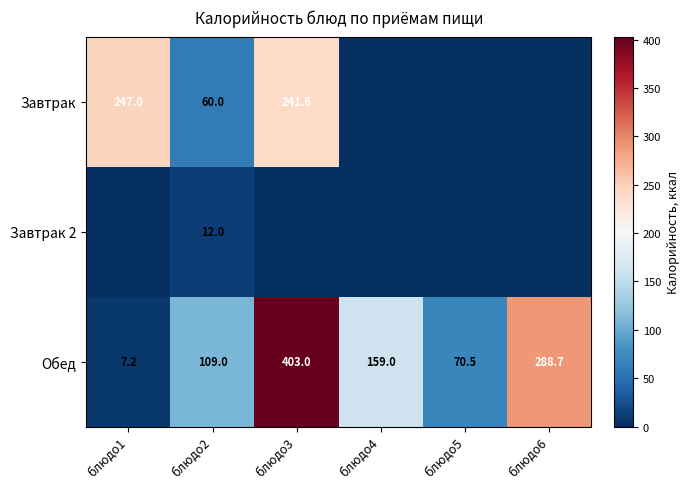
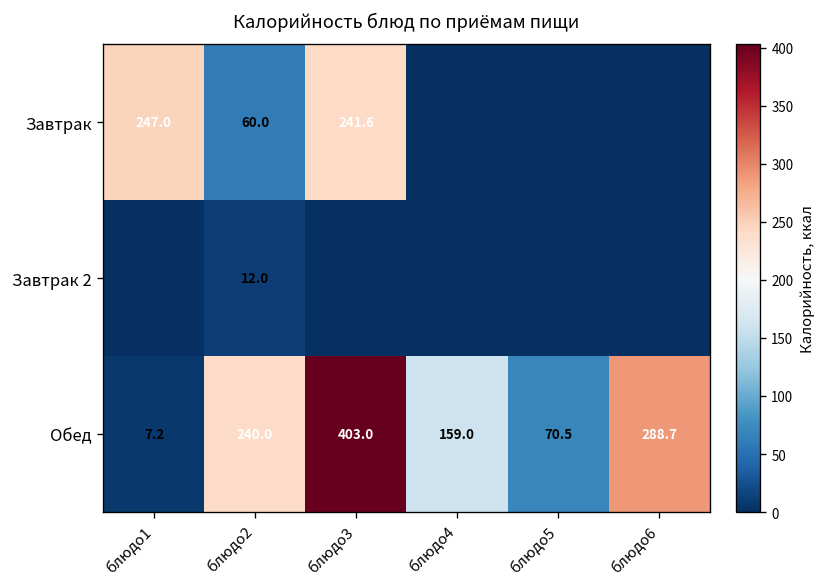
Обед, блюдо2: 109.0 -> 240.0
